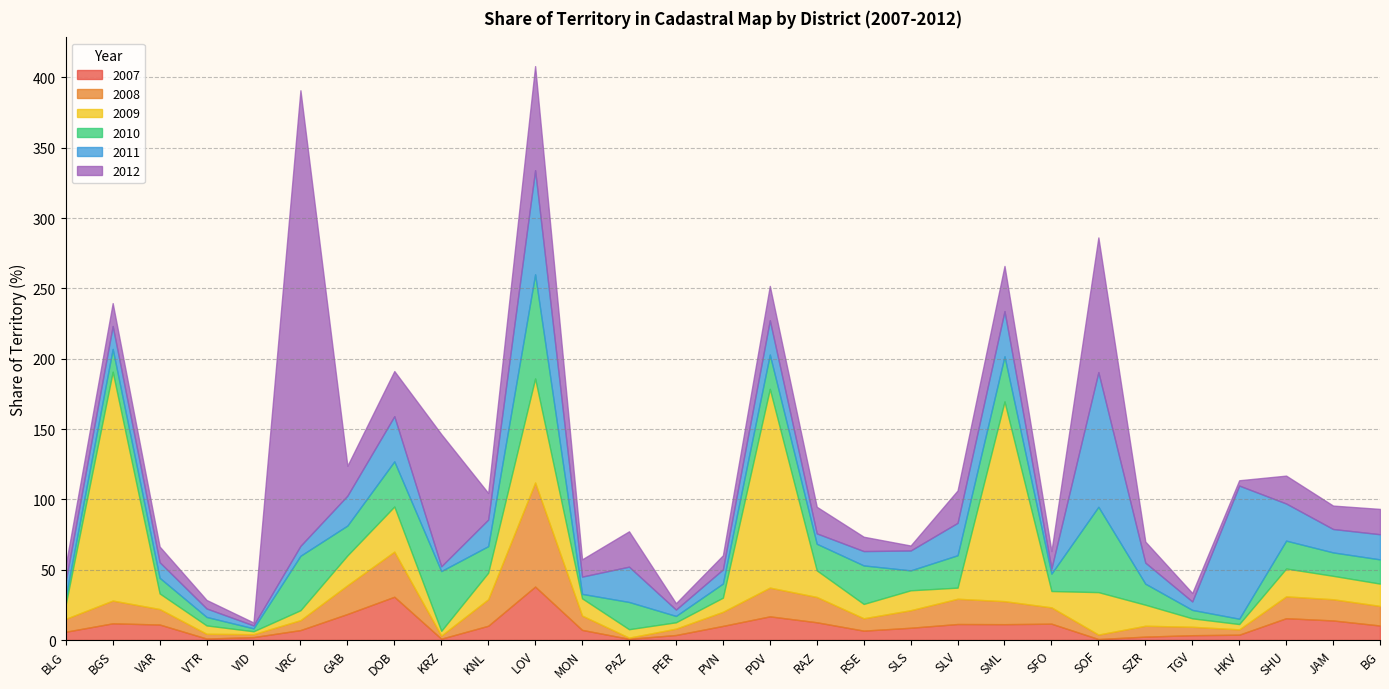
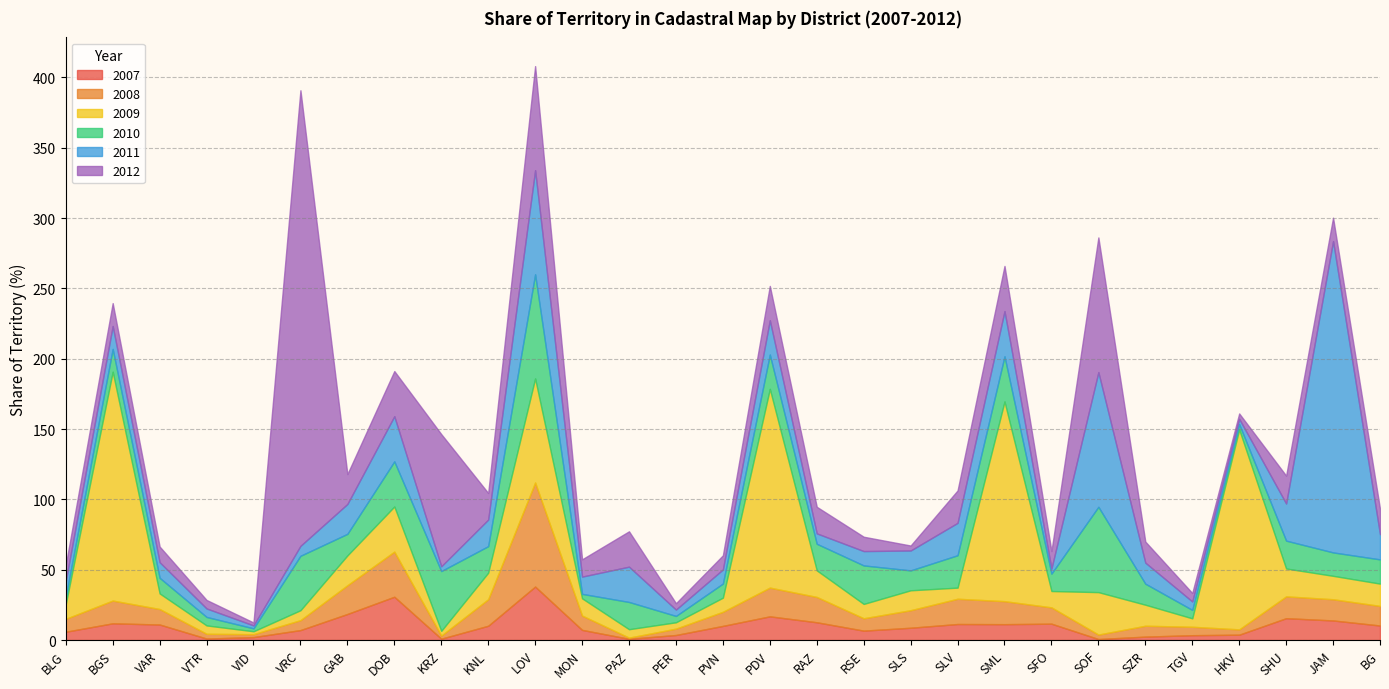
2010, GAB: 21 -> 15
2009, HKV: 4 -> 142
2011, HKV: 95 -> 4
2011, JAM: 17 -> 221
